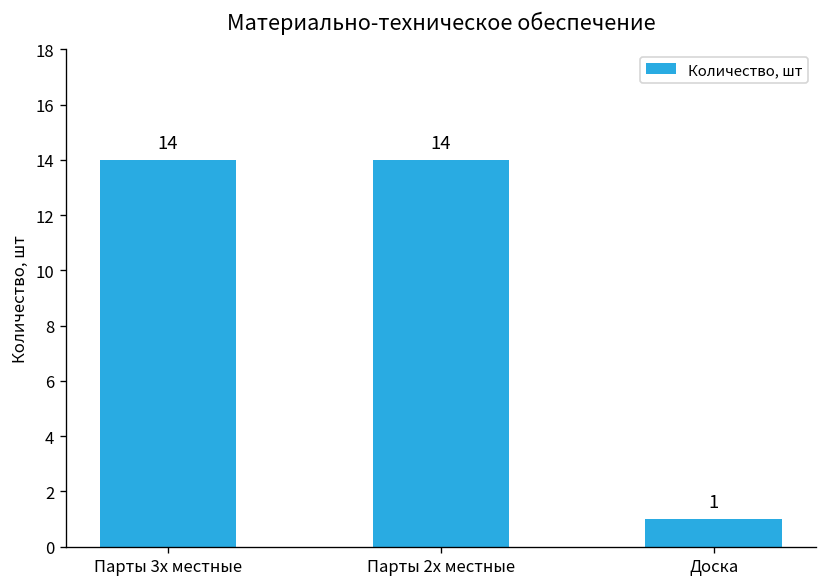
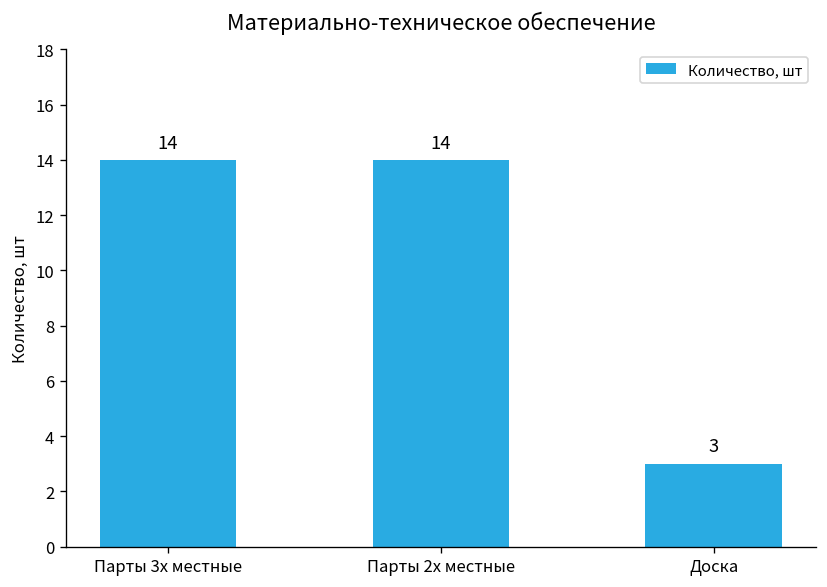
Доска: 1 -> 3
